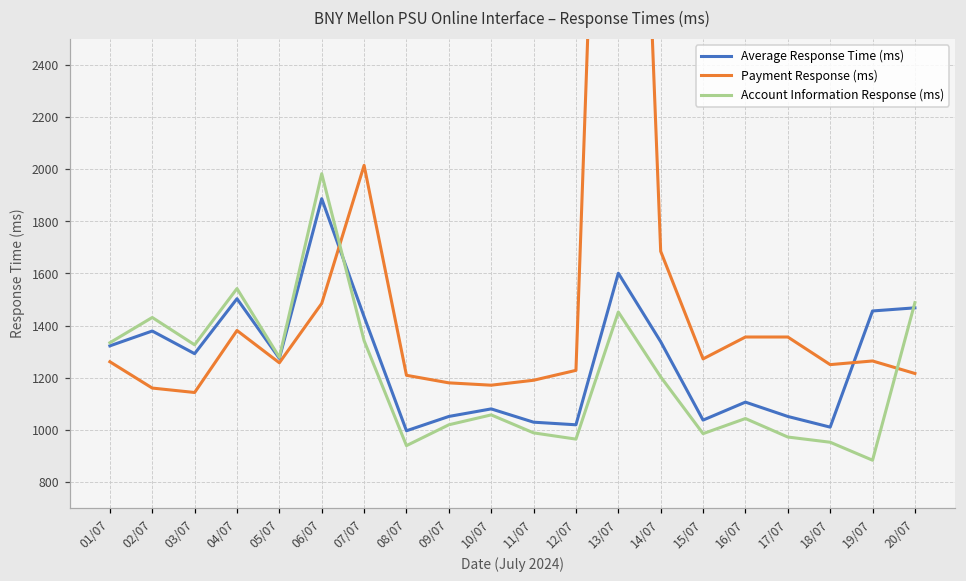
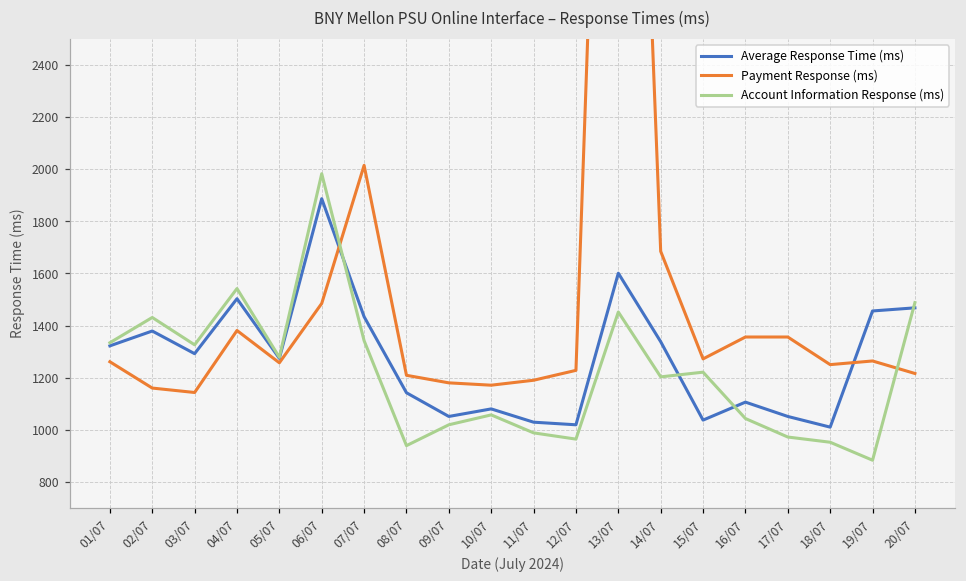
Average Response Time (ms), 08/07: 1000 -> 1140
Account Information Response (ms), 15/07: 990 -> 1220
